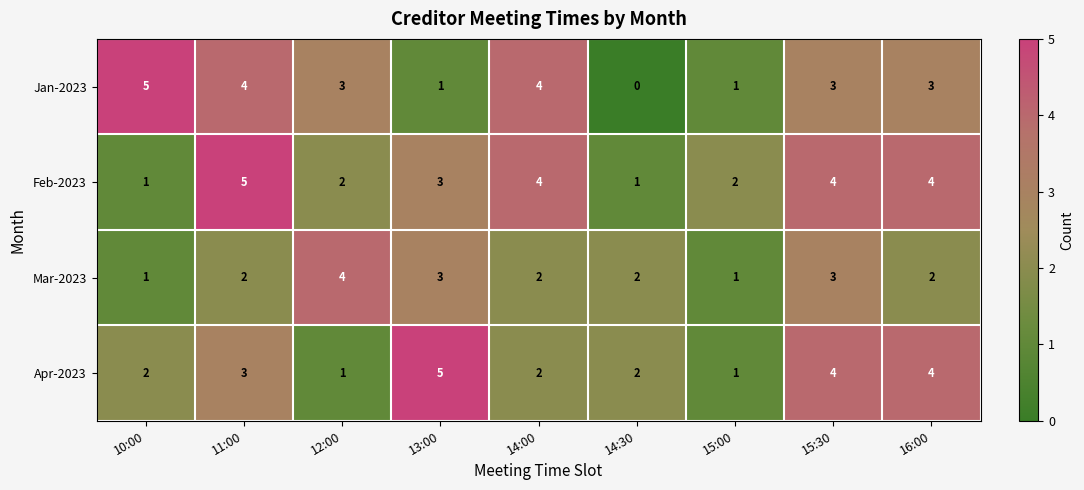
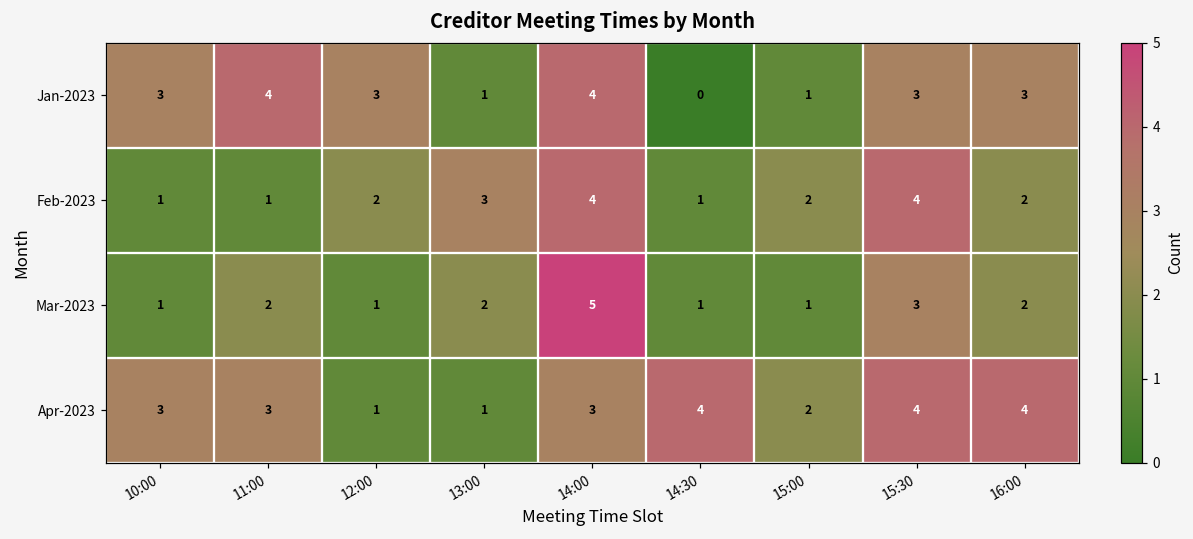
Jan-2023, 10:00: 5 -> 3
Feb-2023, 11:00: 5 -> 1
Feb-2023, 16:00: 4 -> 2
Mar-2023, 12:00: 4 -> 1
Mar-2023, 13:00: 3 -> 2
Mar-2023, 14:00: 2 -> 5
Mar-2023, 14:30: 2 -> 1
Apr-2023, 10:00: 2 -> 3
Apr-2023, 13:00: 5 -> 1
Apr-2023, 14:00: 2 -> 3
Apr-2023, 14:30: 2 -> 4
Apr-2023, 15:00: 1 -> 2
